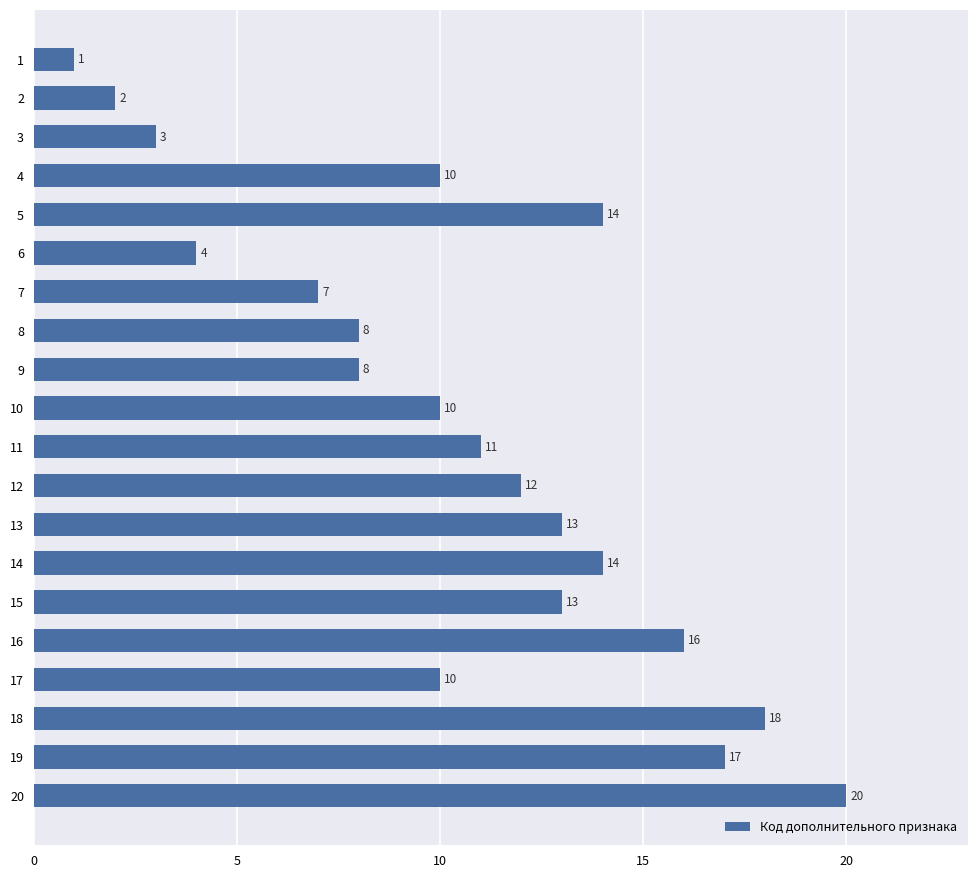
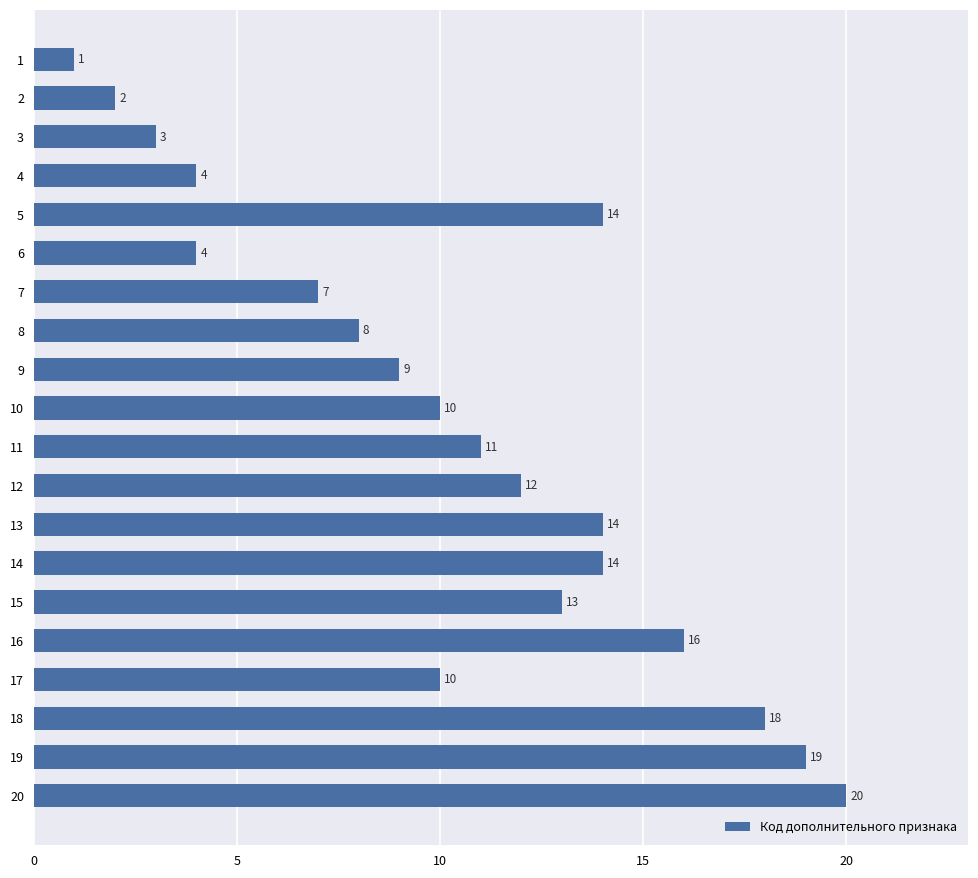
4: 10 -> 4
9: 8 -> 9
13: 13 -> 14
19: 17 -> 19
